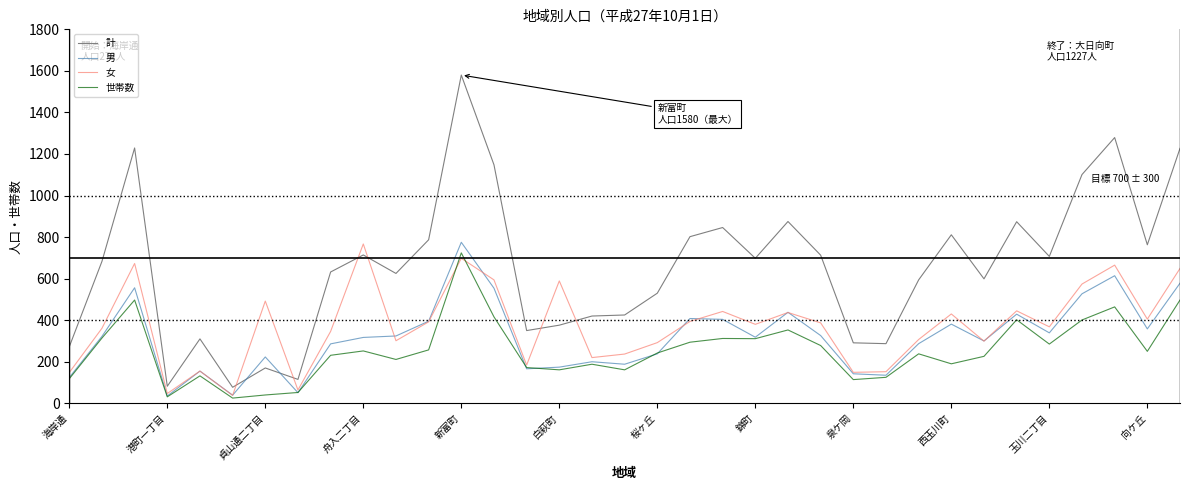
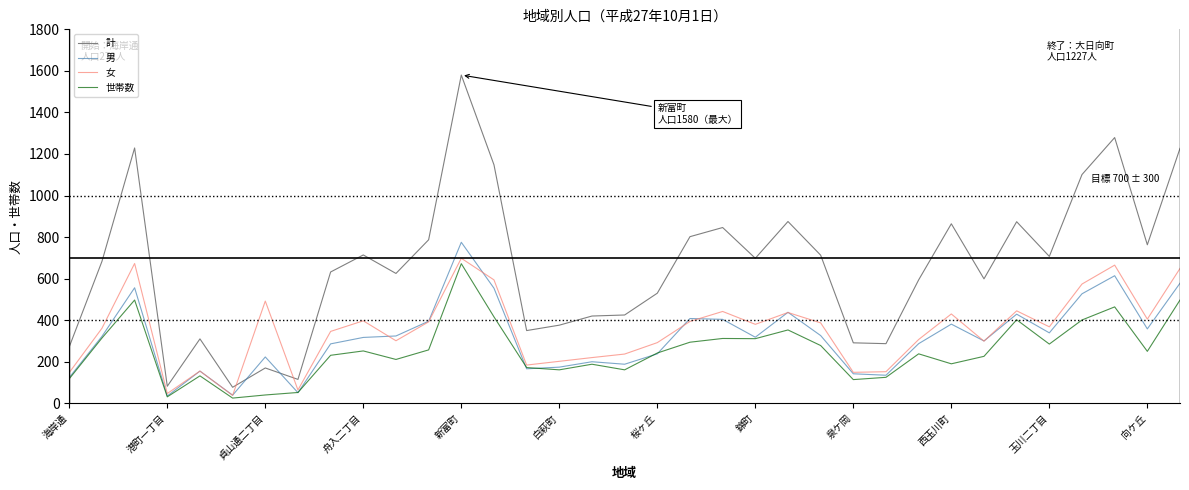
女, 舟入二丁目: 770 -> 400
世帯数, 新富町: 720 -> 670
女, 白萩町: 590 -> 200
計, 西玉川町: 810 -> 860
